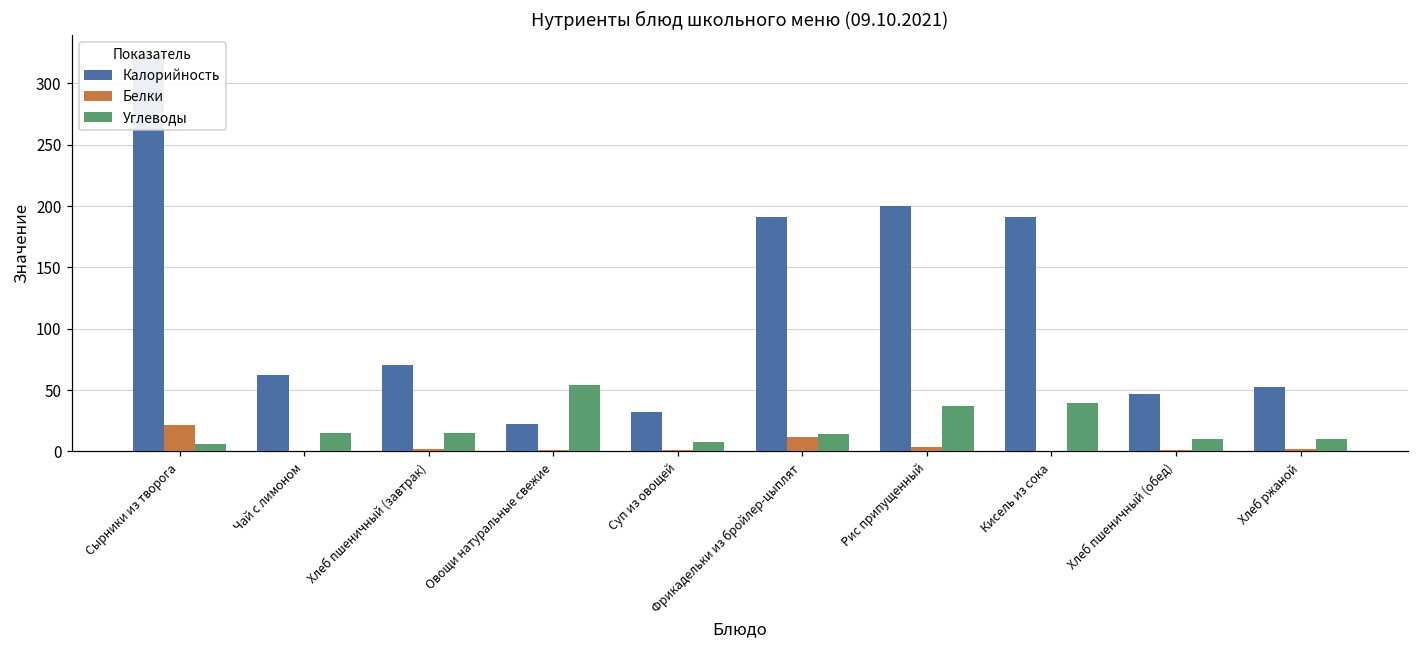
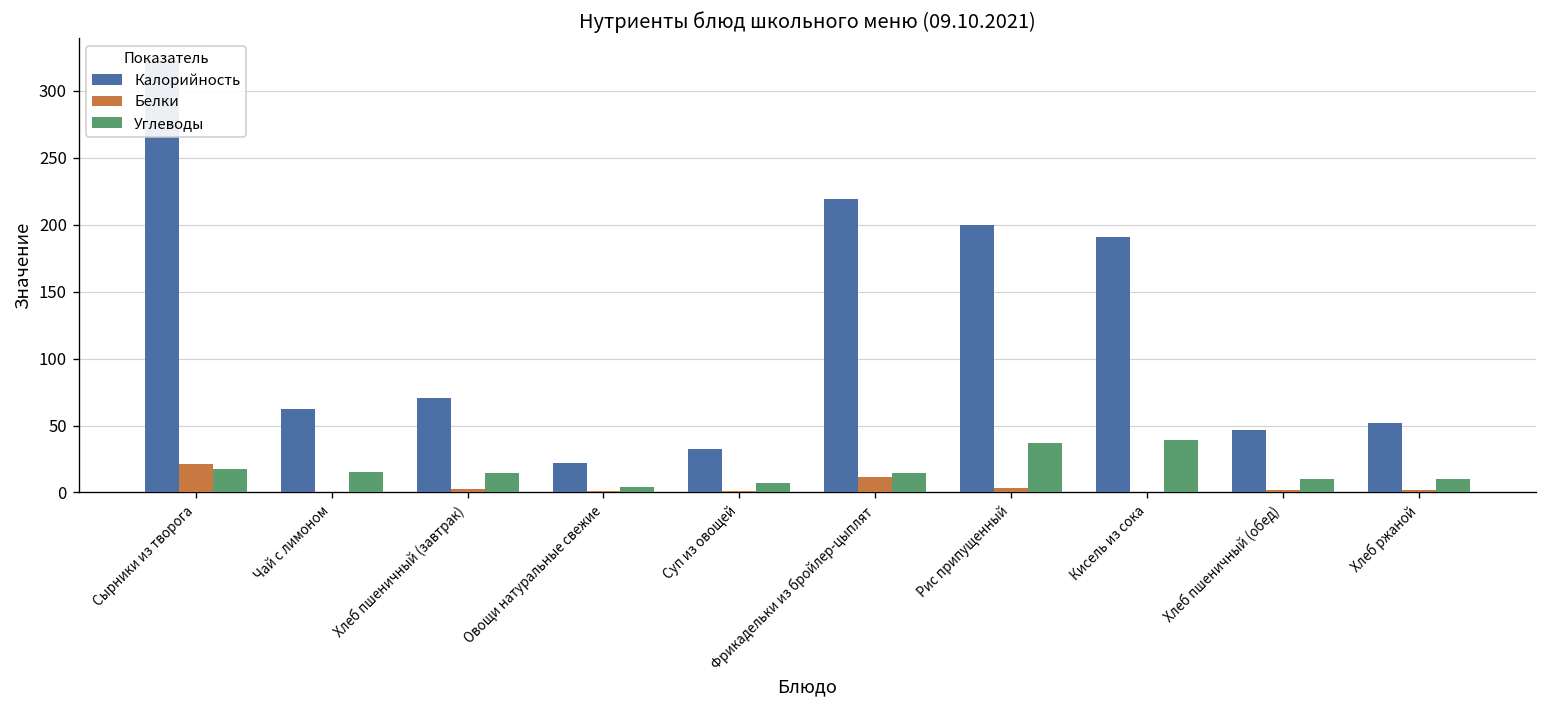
Углеводы, Сырники из творога: 6 -> 17
Углеводы, Овощи натуральные свежие: 54 -> 4
Калорийность, Фрикадельки из бройлер-цыплят: 191 -> 219
